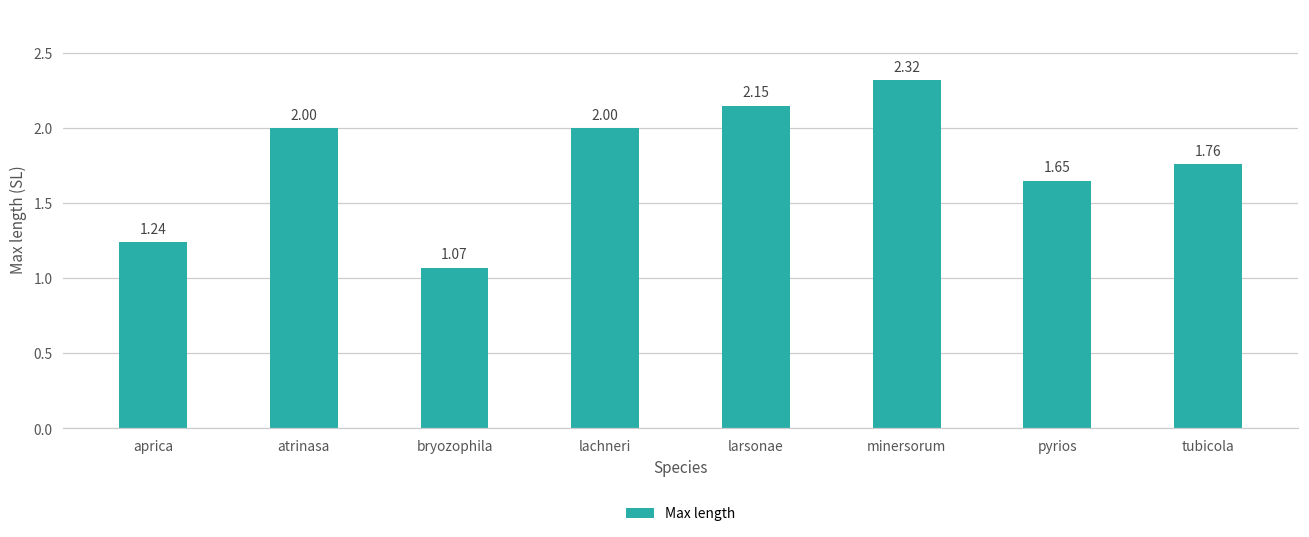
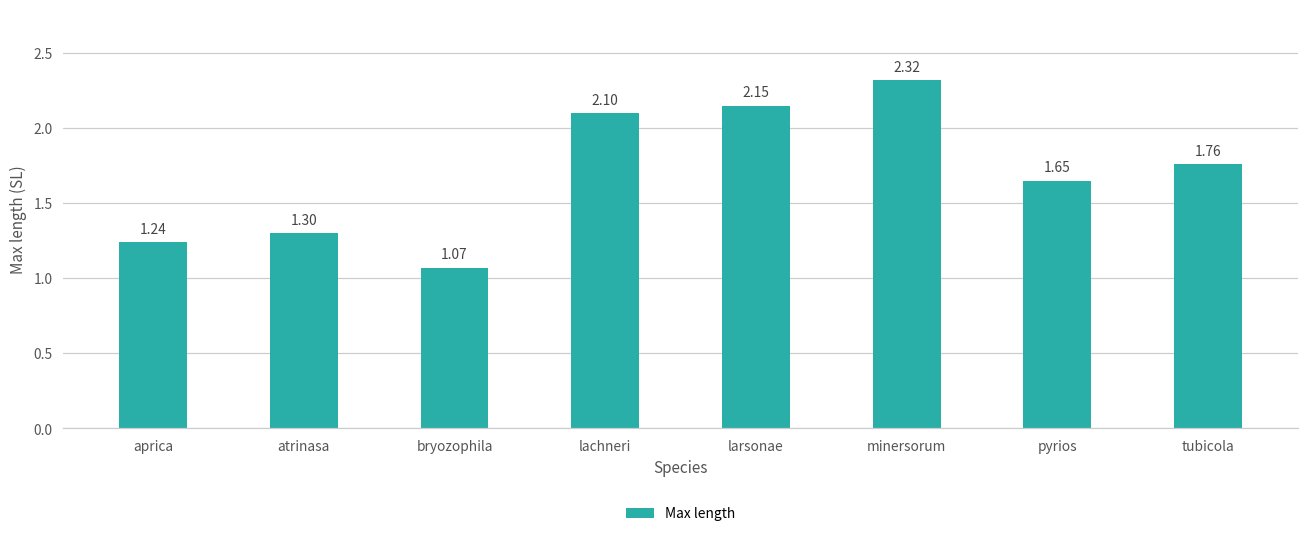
atrinasa: 2.00 -> 1.30
lachneri: 2.00 -> 2.10
